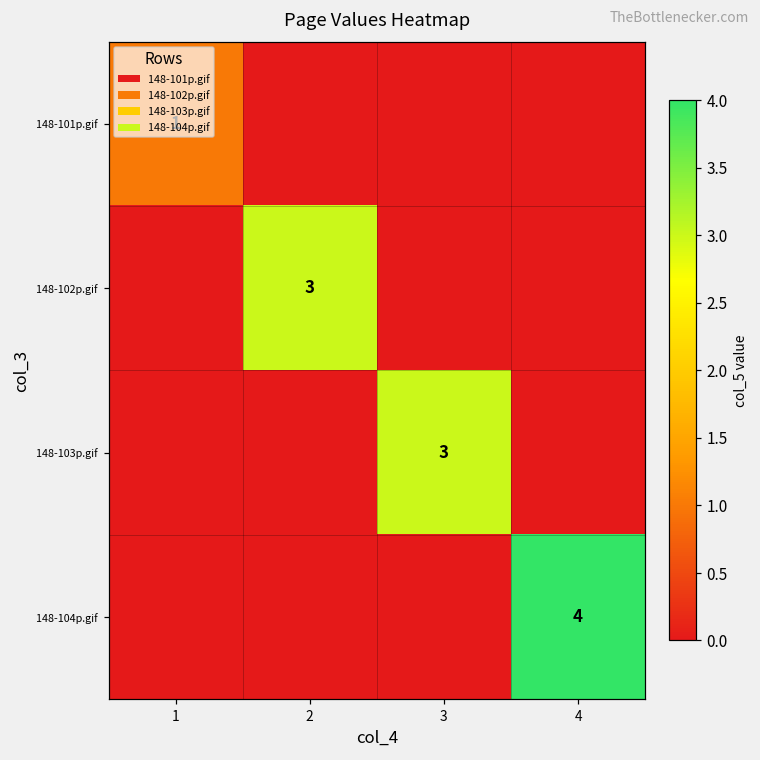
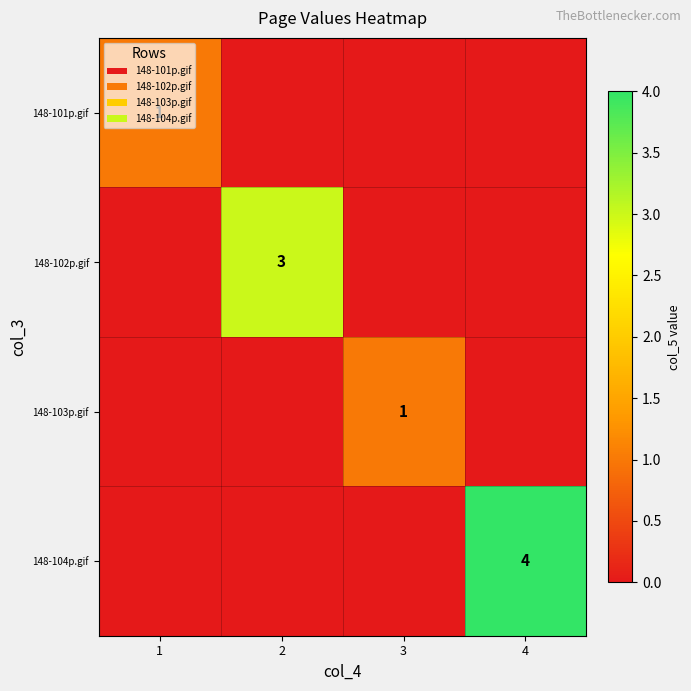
148-103p.gif, 3: 3 -> 1
